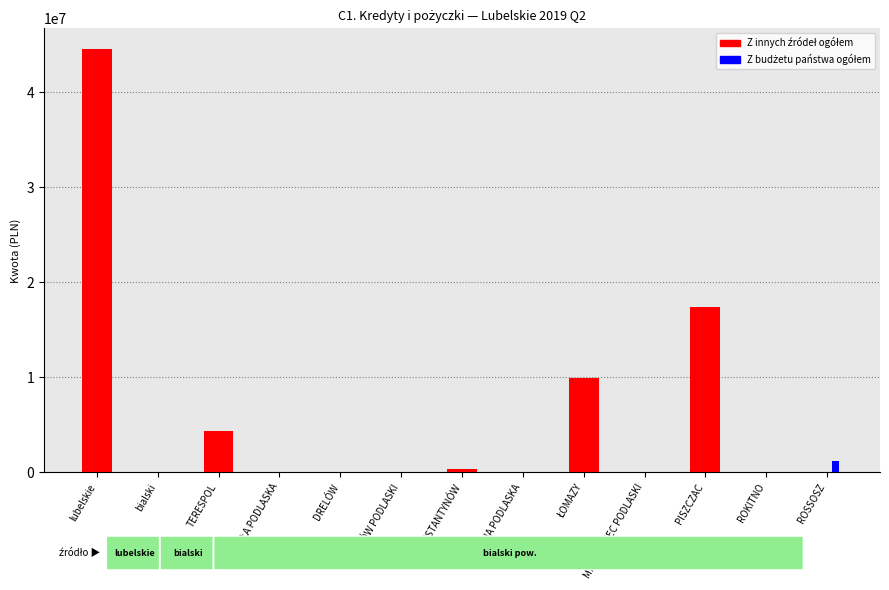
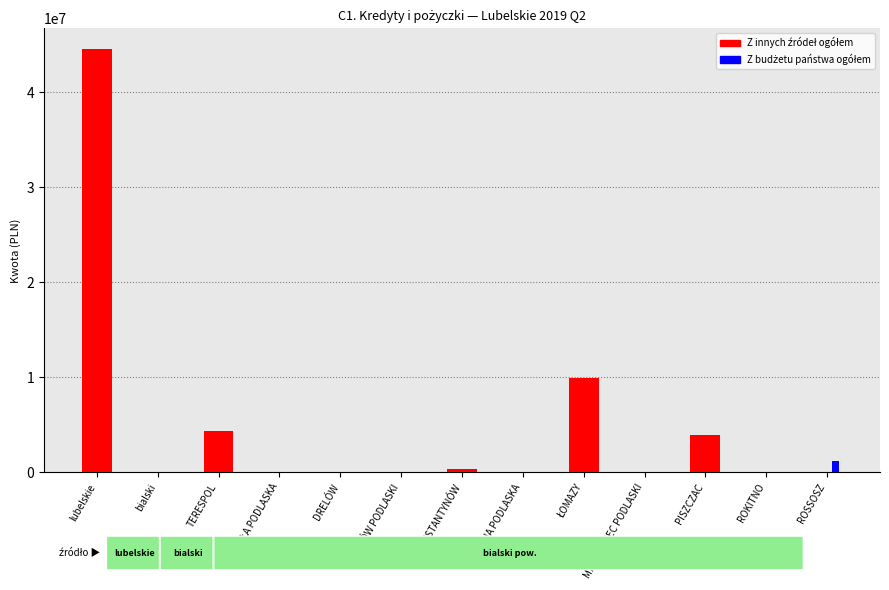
Z innych źródeł ogółem, PISZCZAC: 17000000 -> 4000000
